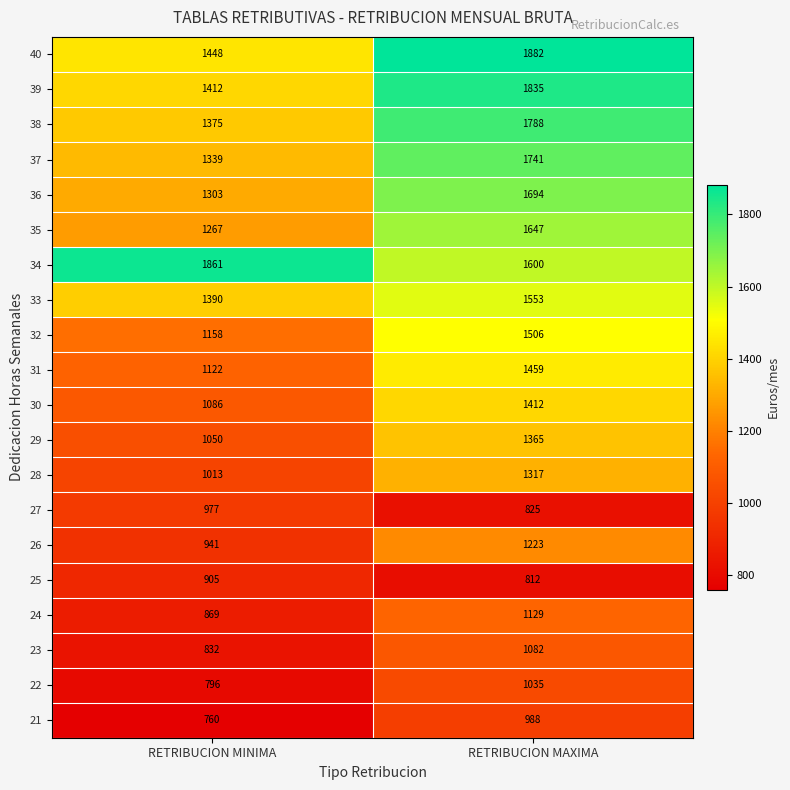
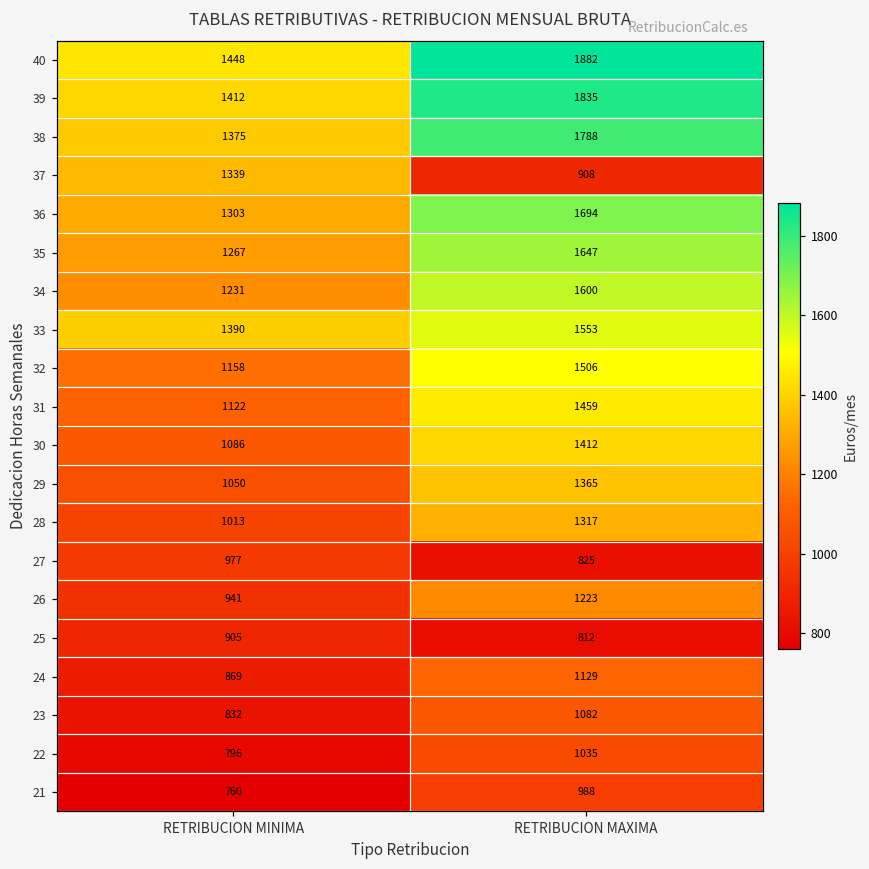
37, RETRIBUCION MAXIMA: 1741 -> 908
34, RETRIBUCION MINIMA: 1861 -> 1231
